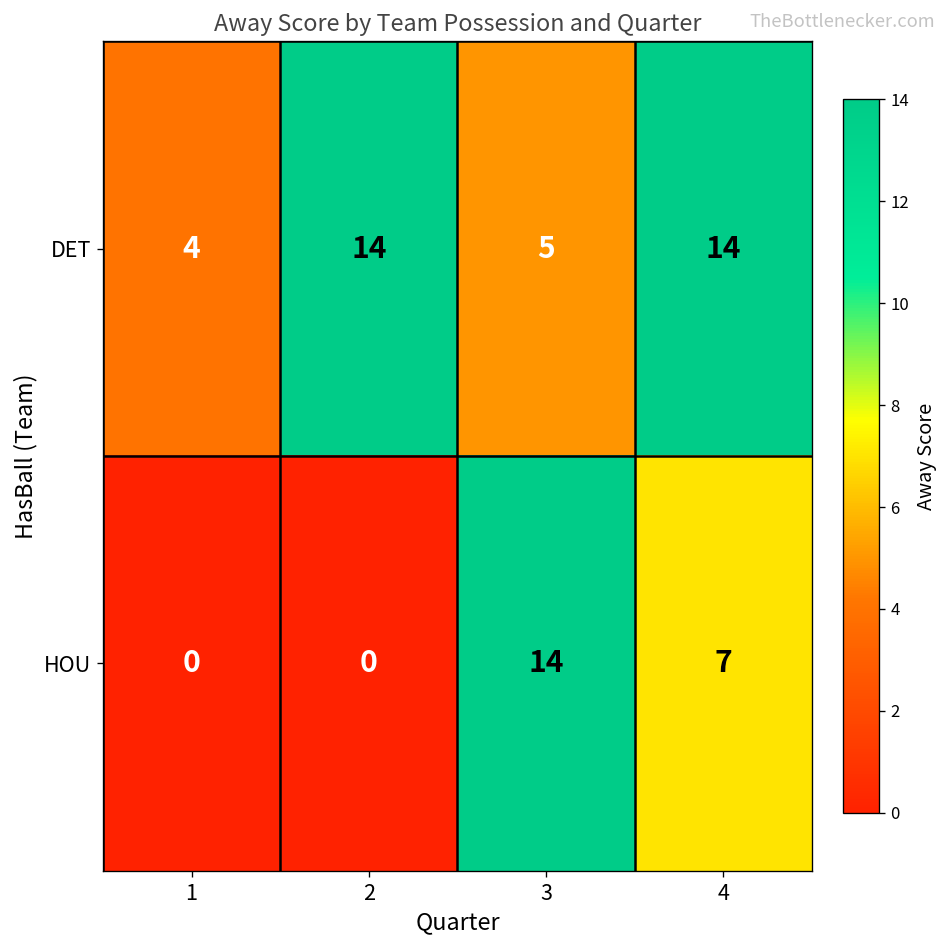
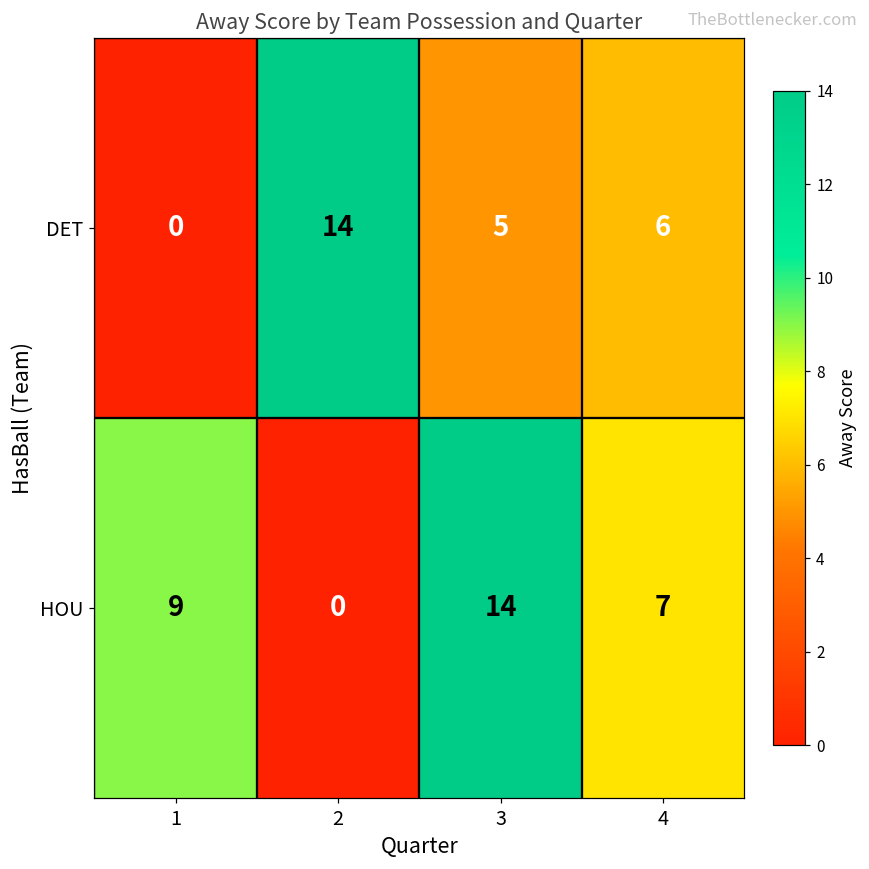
DET, 1: 4 -> 0
DET, 4: 14 -> 6
HOU, 1: 0 -> 9
